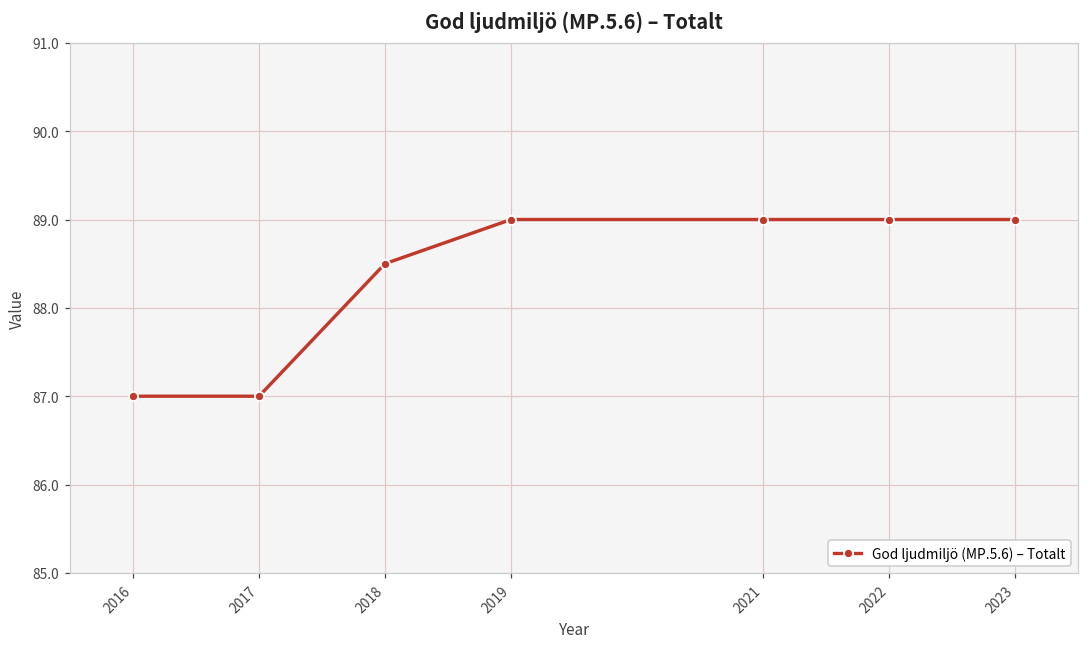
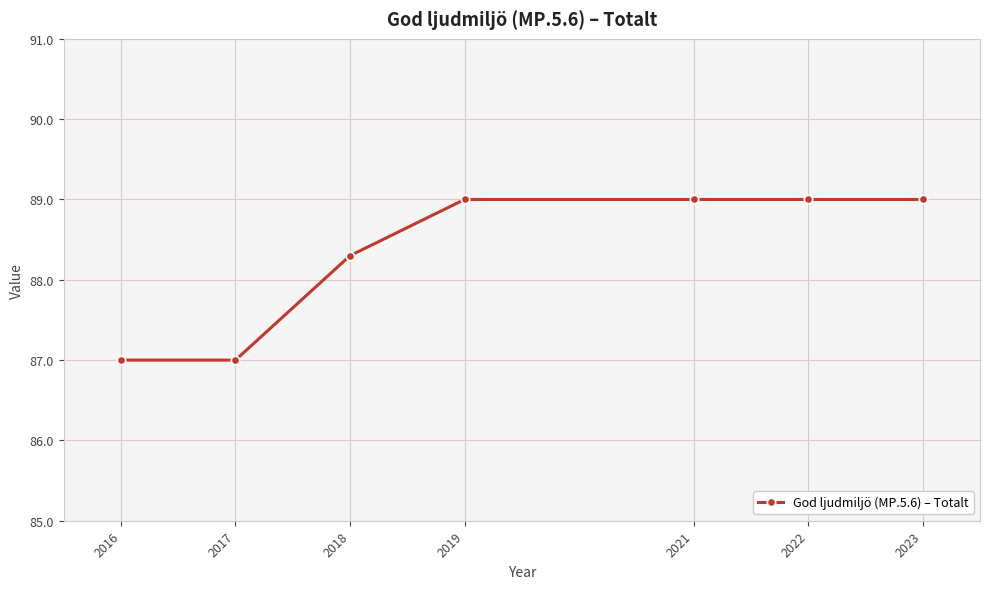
2018: 88.5 -> 88.3
